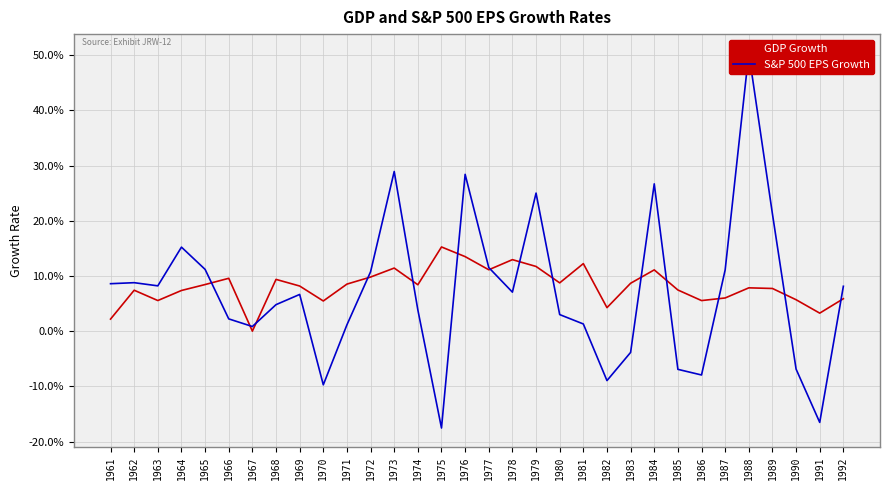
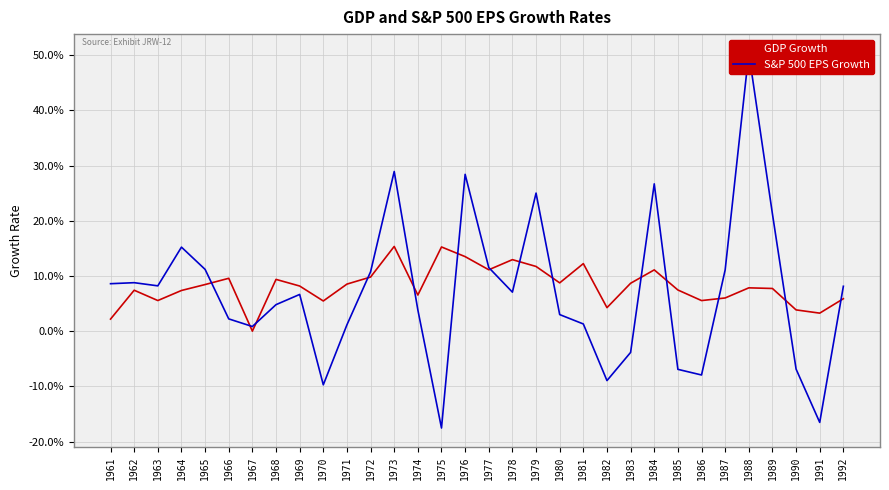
GDP Growth, 1973: 11% -> 15%
GDP Growth, 1974: 8% -> 7%
GDP Growth, 1990: 6% -> 4%
